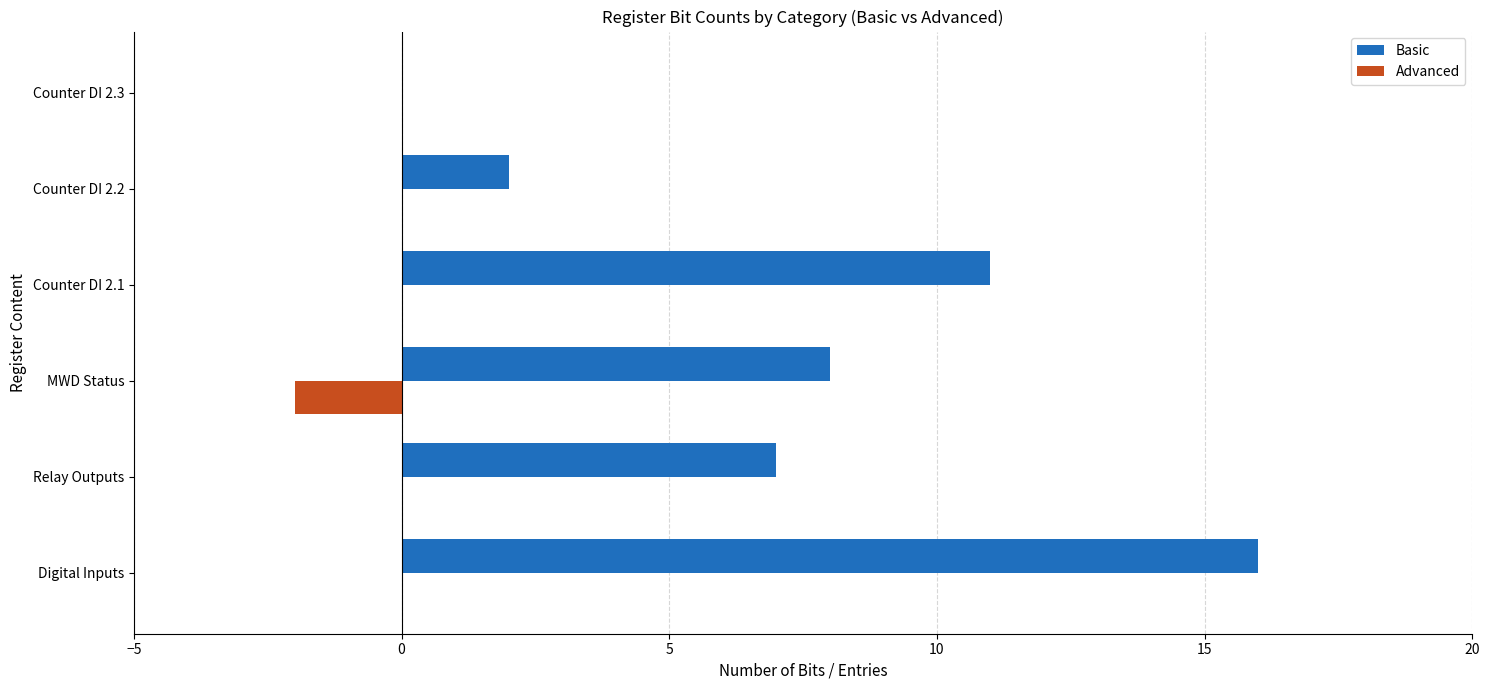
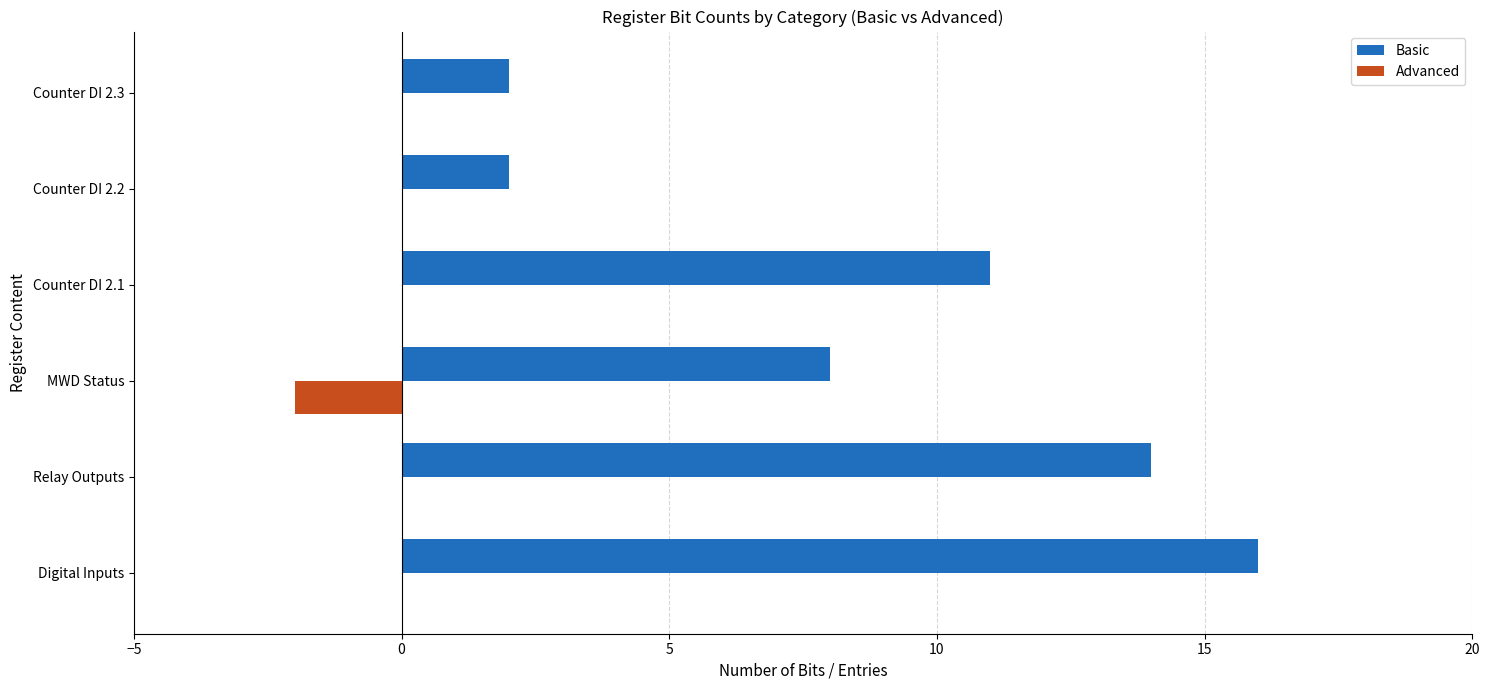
Basic, Counter DI 2.3: 0 -> 2
Basic, Relay Outputs: 7 -> 14
